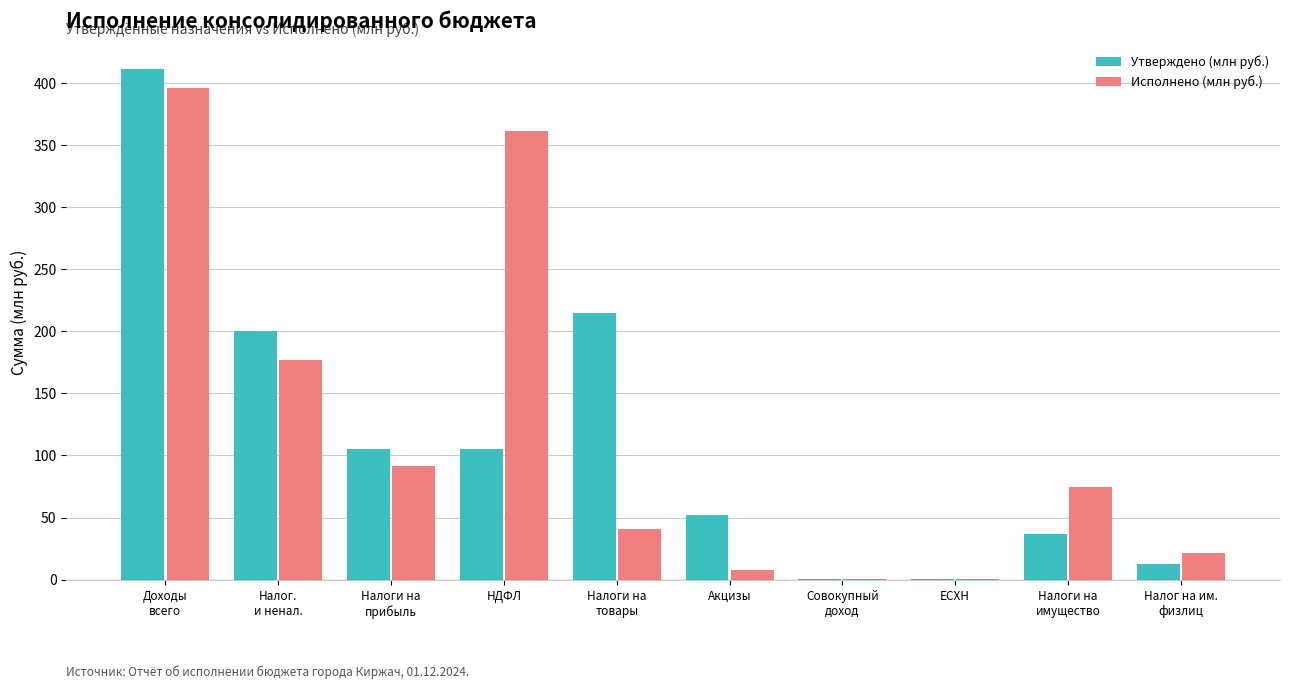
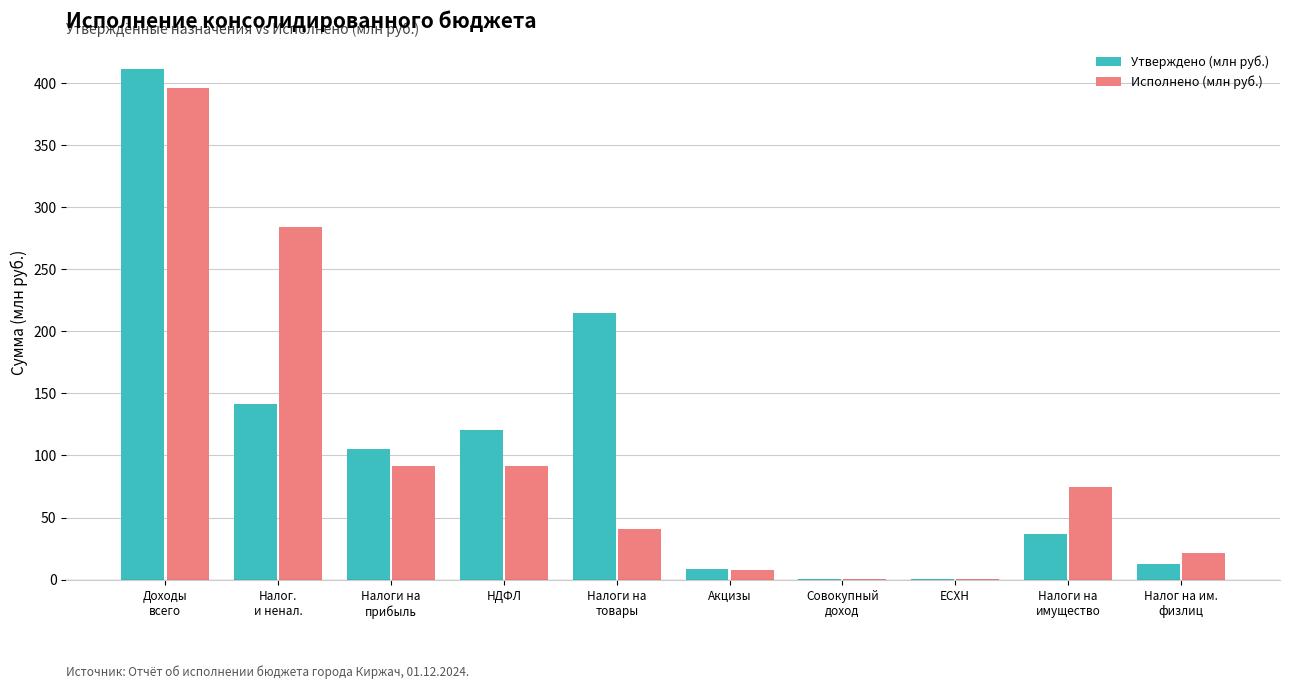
Утверждено (млн руб.), Налог. и ненал.: 200 -> 142
Исполнено (млн руб.), Налог. и ненал.: 177 -> 284
Утверждено (млн руб.), НДФЛ: 105 -> 121
Исполнено (млн руб.), НДФЛ: 362 -> 91
Утверждено (млн руб.), Акцизы: 52 -> 8
